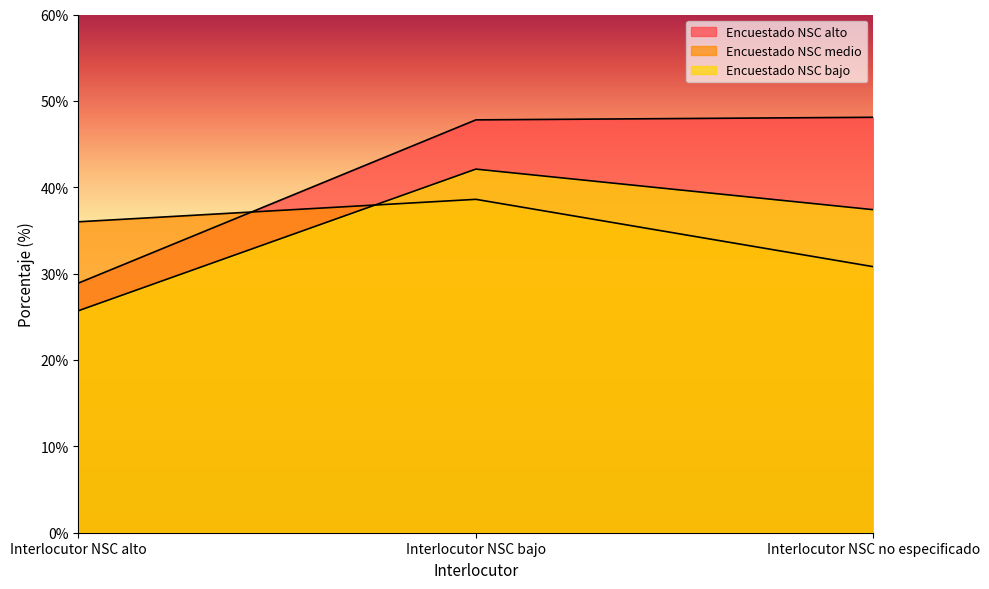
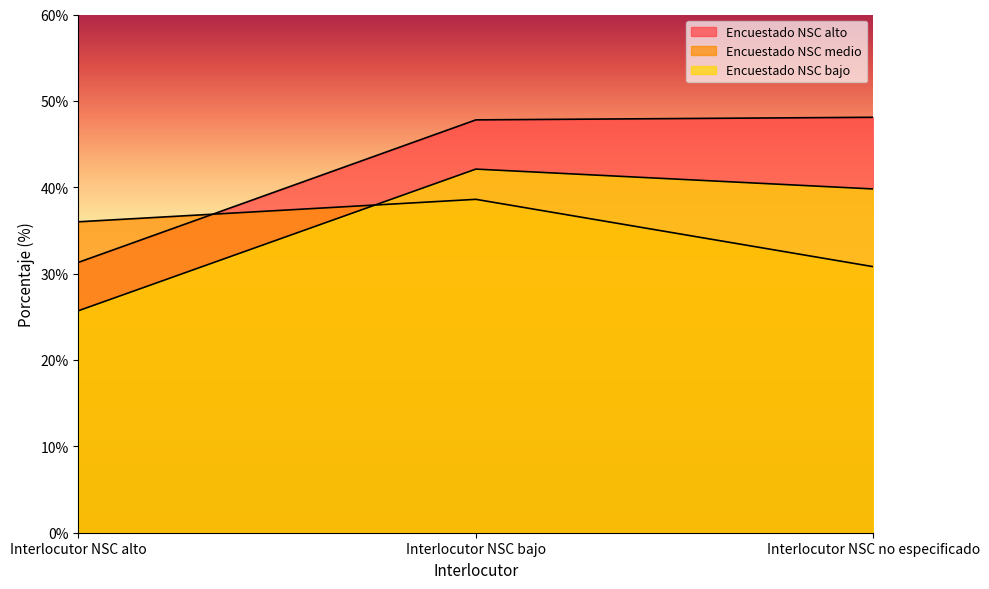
Encuestado NSC alto, Interlocutor NSC alto: 29% -> 31%
Encuestado NSC bajo, Interlocutor NSC no especificado: 37% -> 40%
